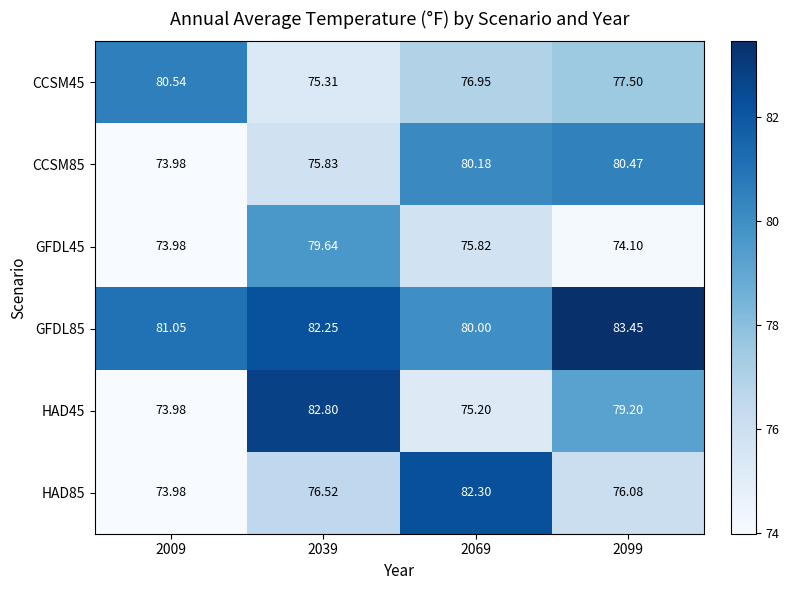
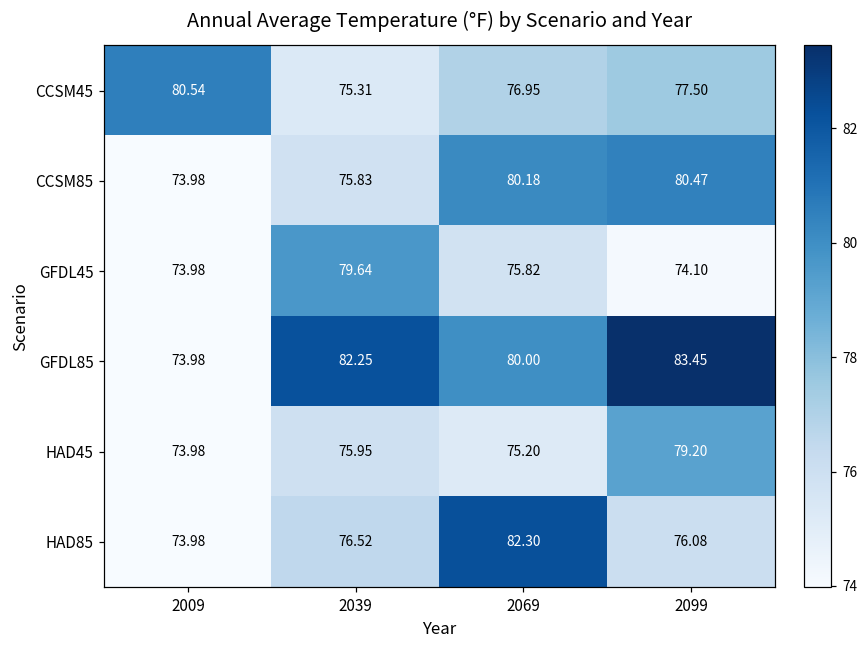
GFDL85, 2009: 81.05 -> 73.98
HAD45, 2039: 82.80 -> 75.95
